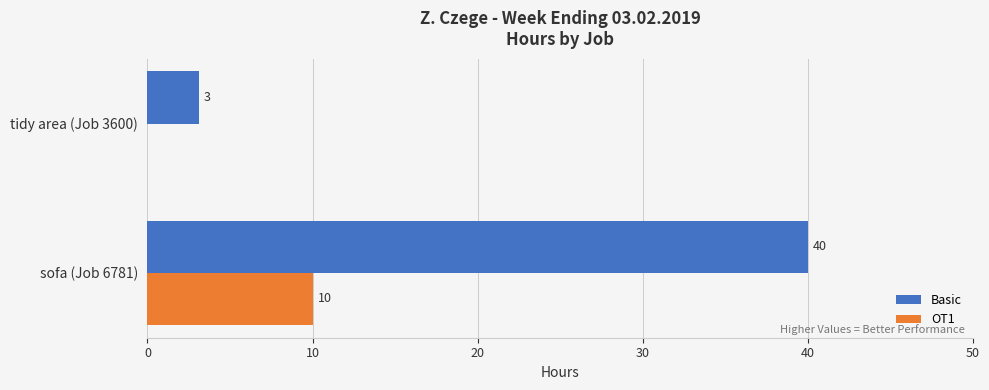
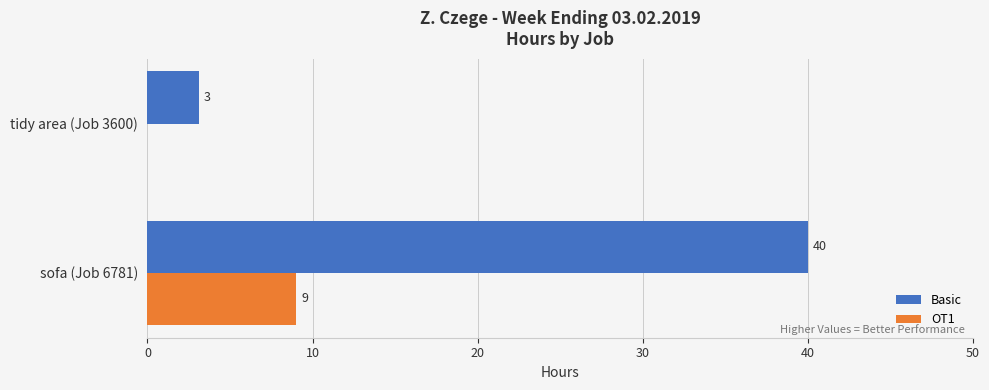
OT1, sofa (Job 6781): 10 -> 9
